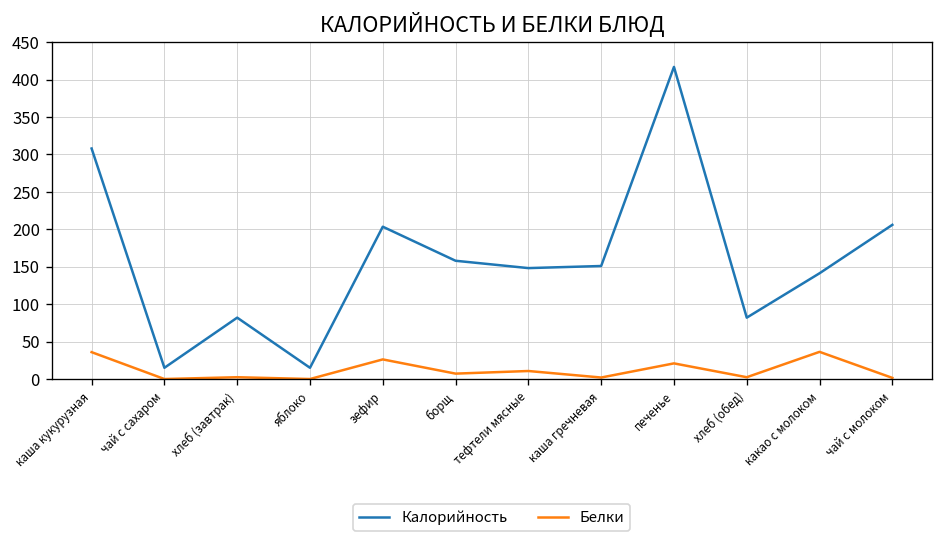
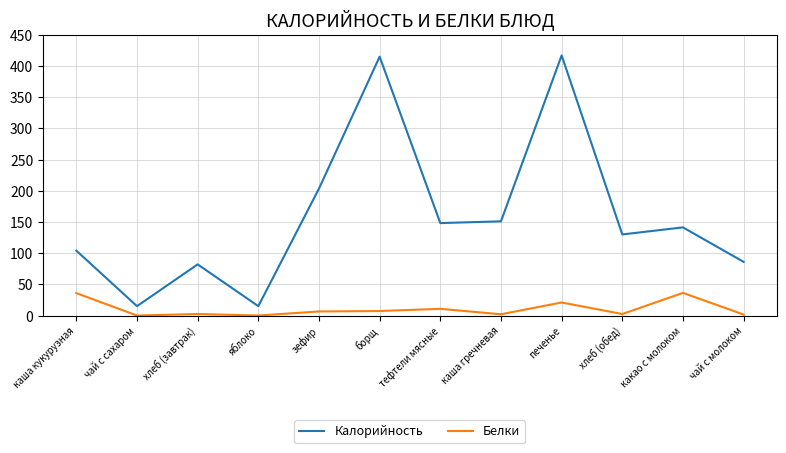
Калорийность, каша кукурузная: 310 -> 100
Белки, зефир: 30 -> 10
Калорийность, борщ: 160 -> 420
Калорийность, хлеб (обед): 80 -> 130
Калорийность, чай с молоком: 210 -> 90
